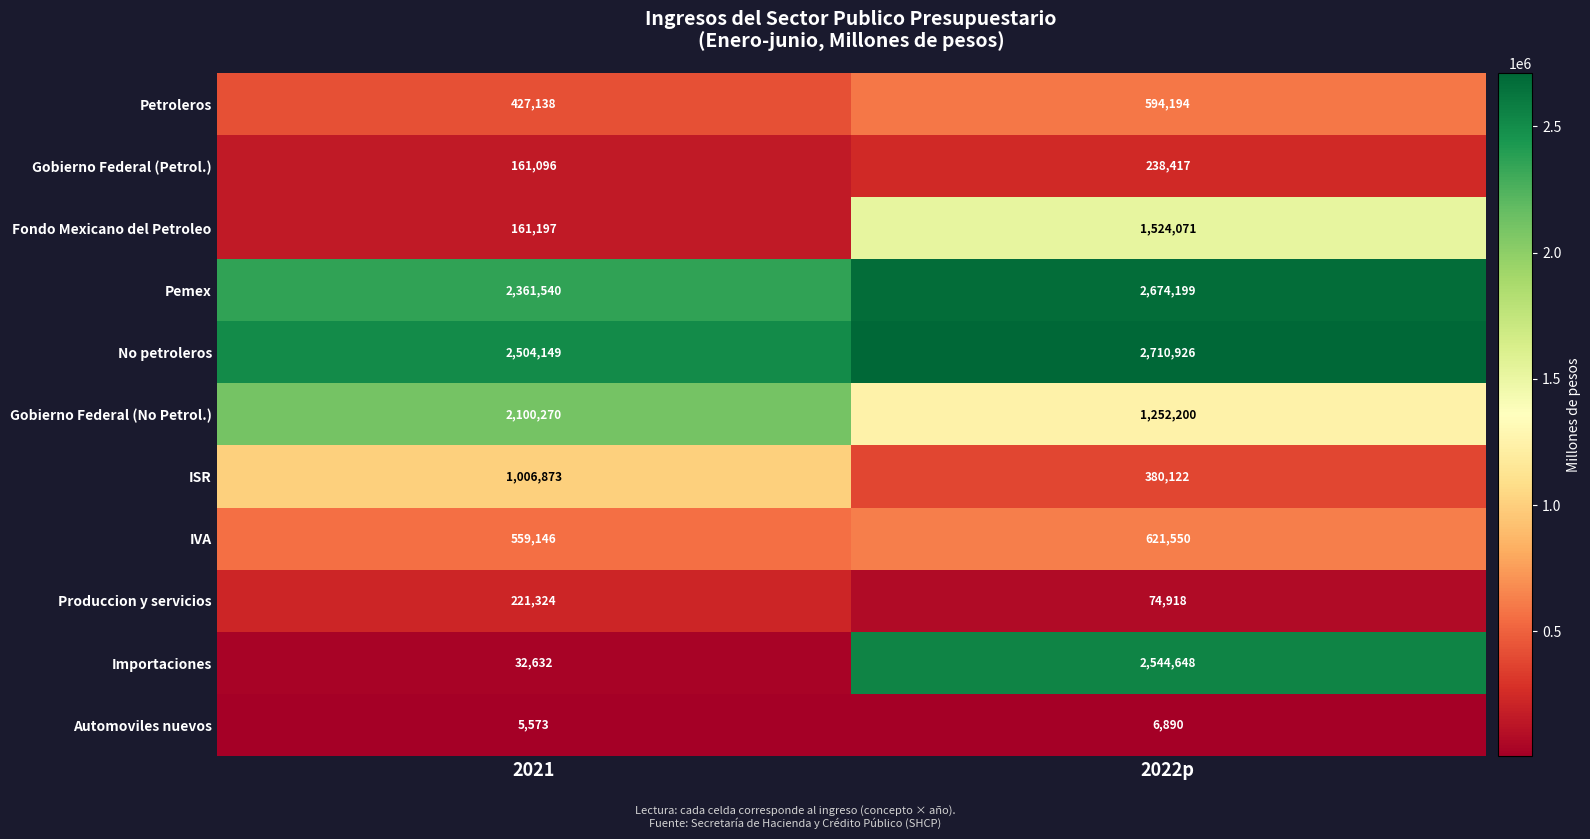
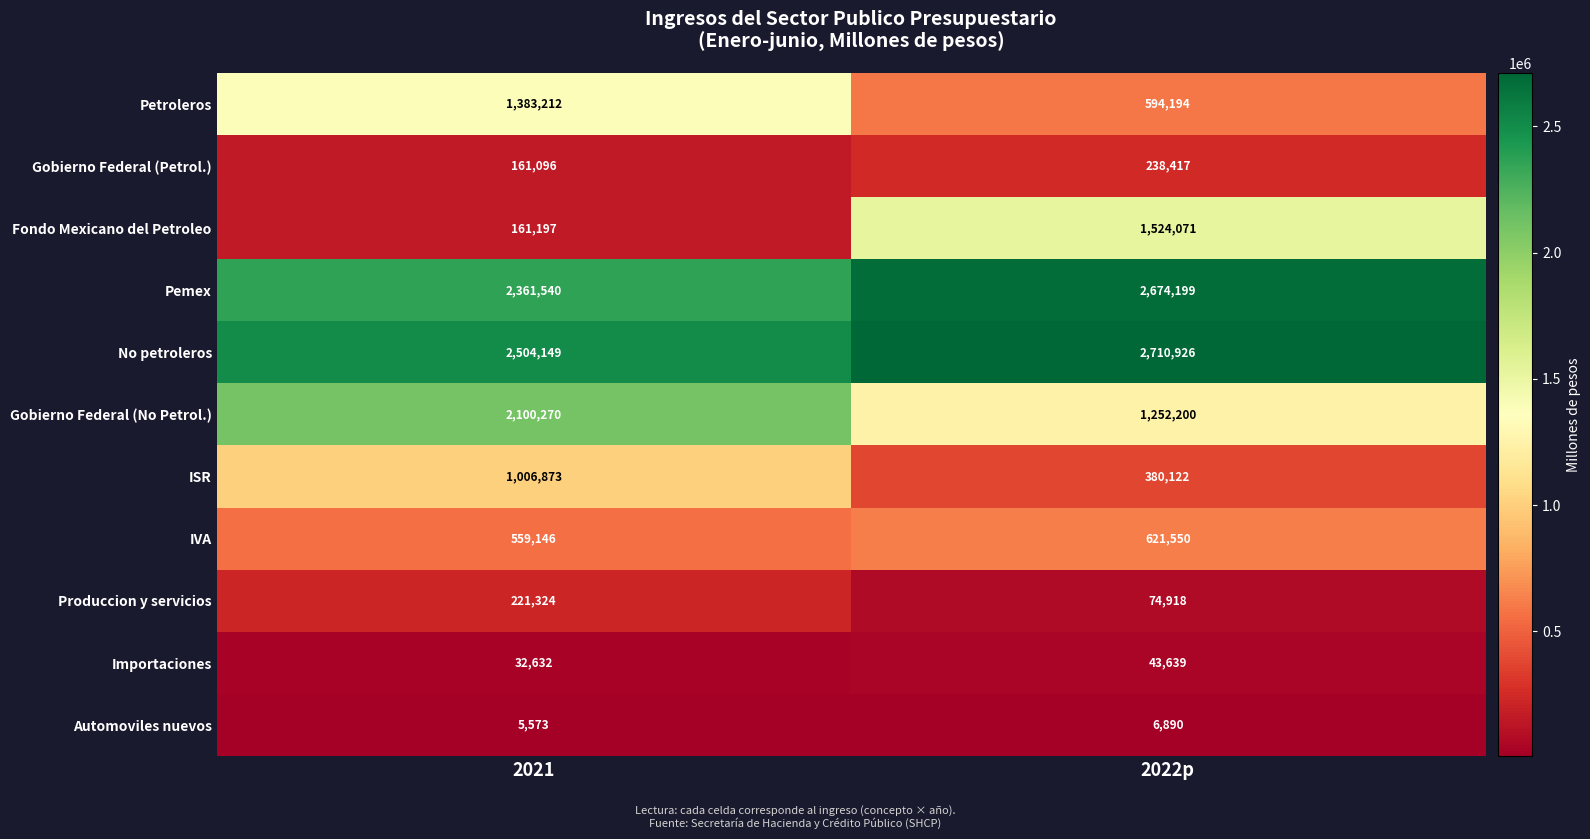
Petroleros, 2021: 427,138 -> 1,383,212
Importaciones, 2022p: 2,544,648 -> 43,639
